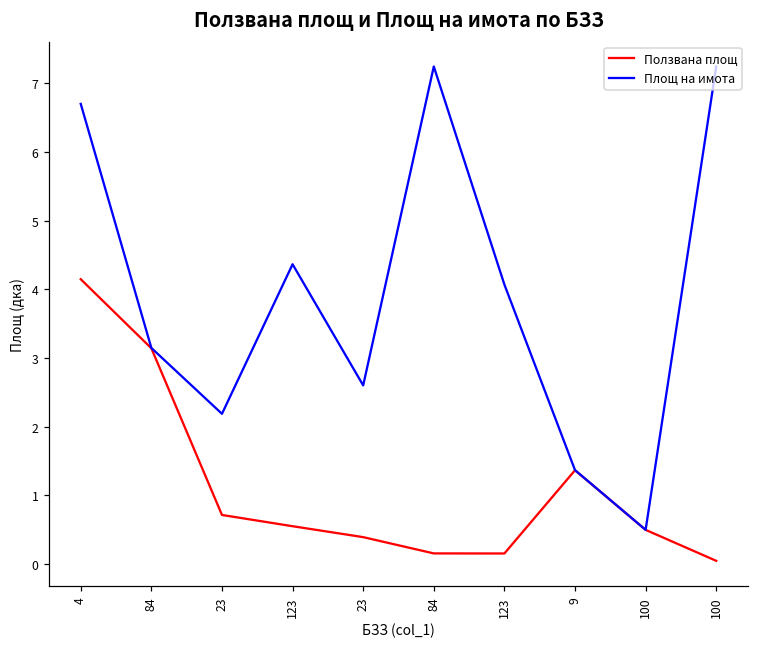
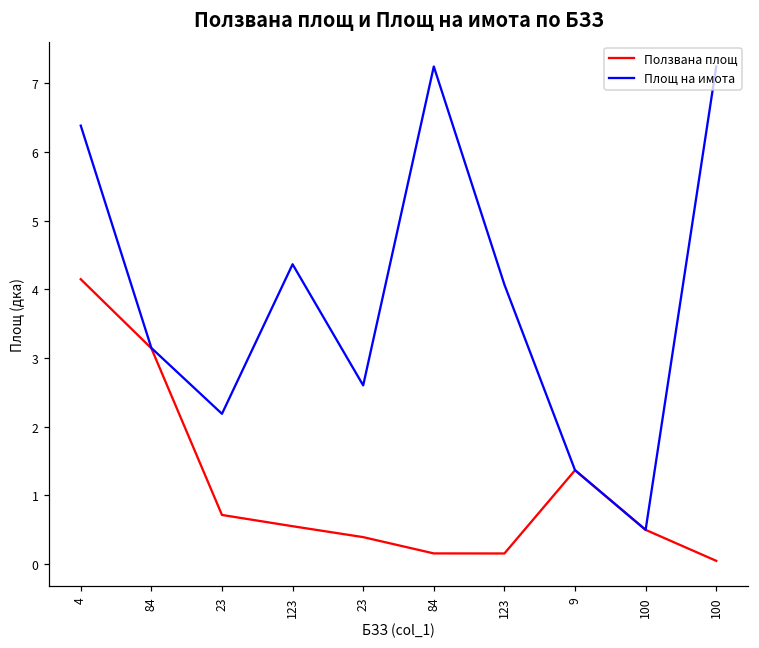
Площ на имота, 4: 6.7 -> 6.4
